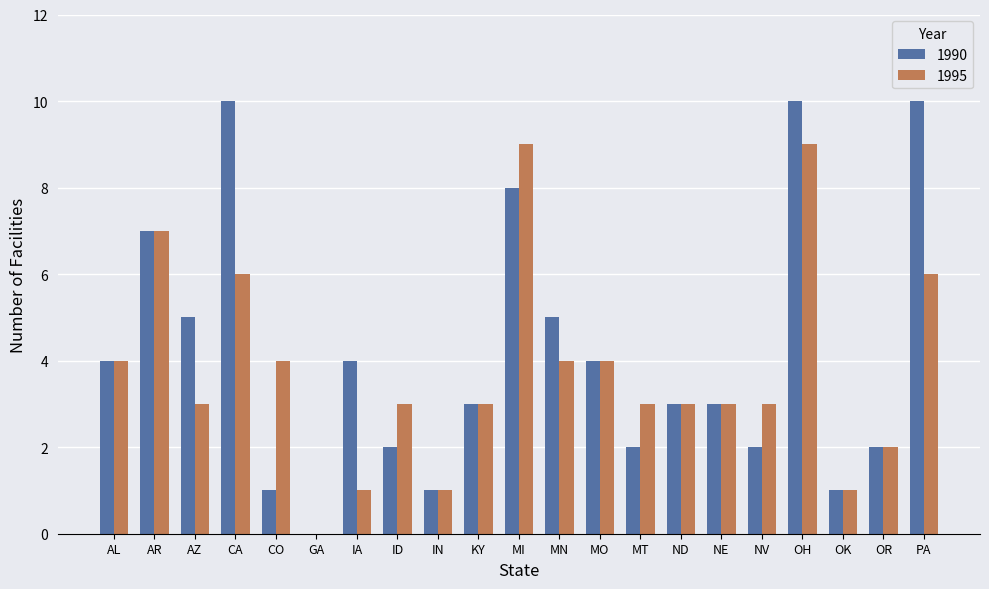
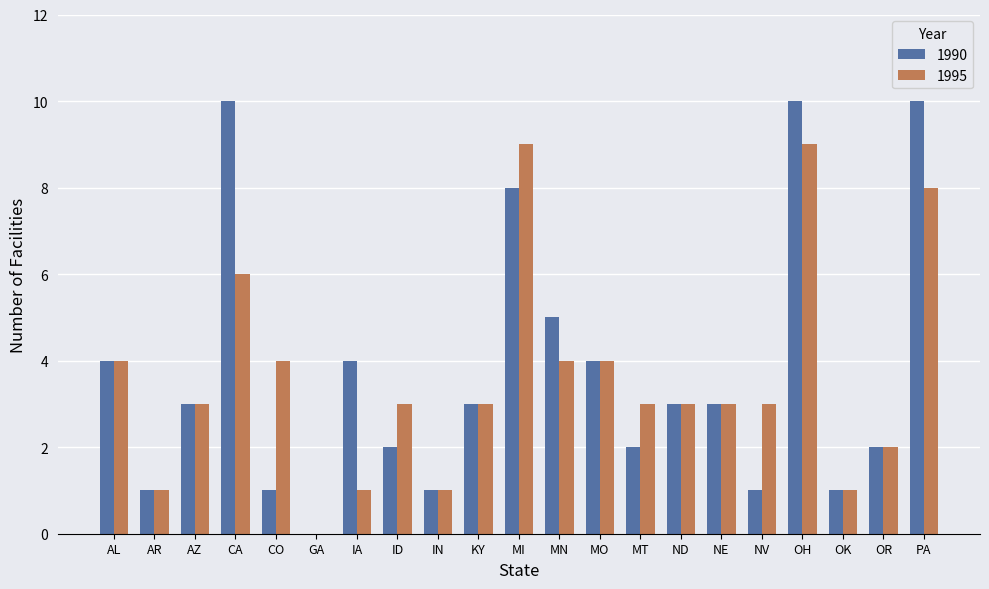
1990, AR: 7 -> 1
1995, AR: 7 -> 1
1990, AZ: 5 -> 3
1990, NV: 2 -> 1
1995, PA: 6 -> 8
